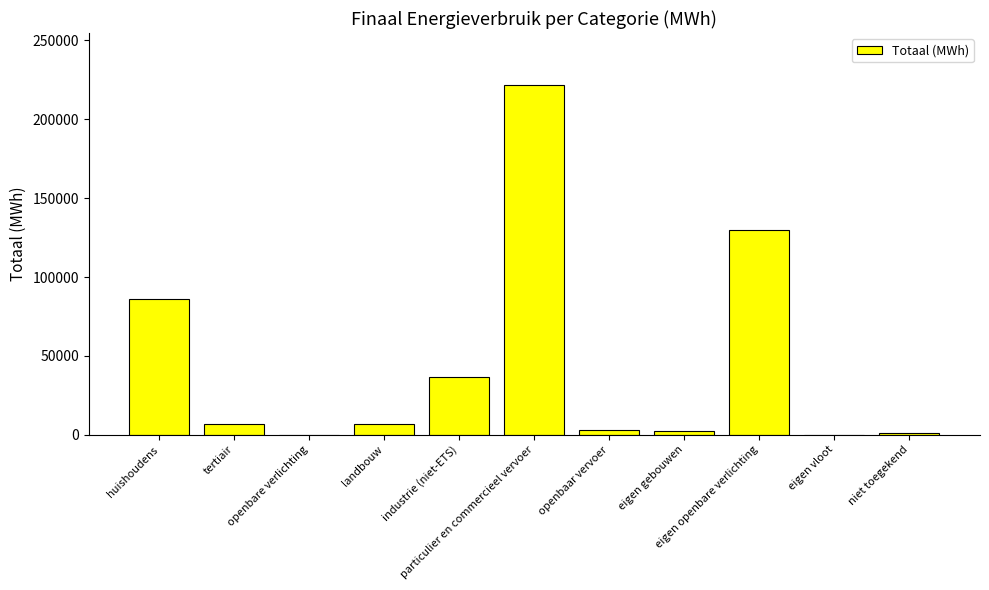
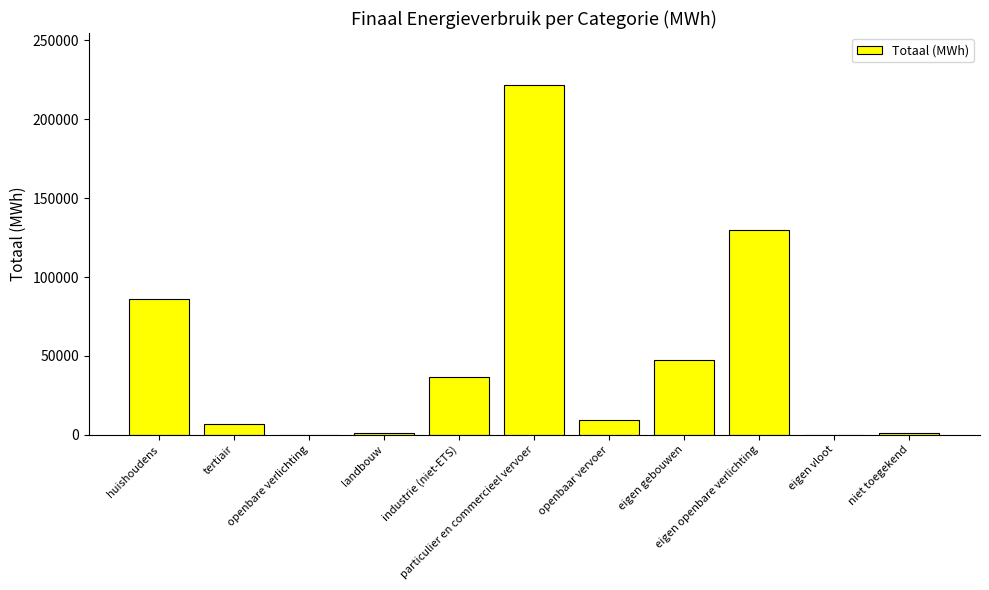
landbouw: 7000 -> 1000
openbaar vervoer: 3000 -> 9000
eigen gebouwen: 2000 -> 48000
